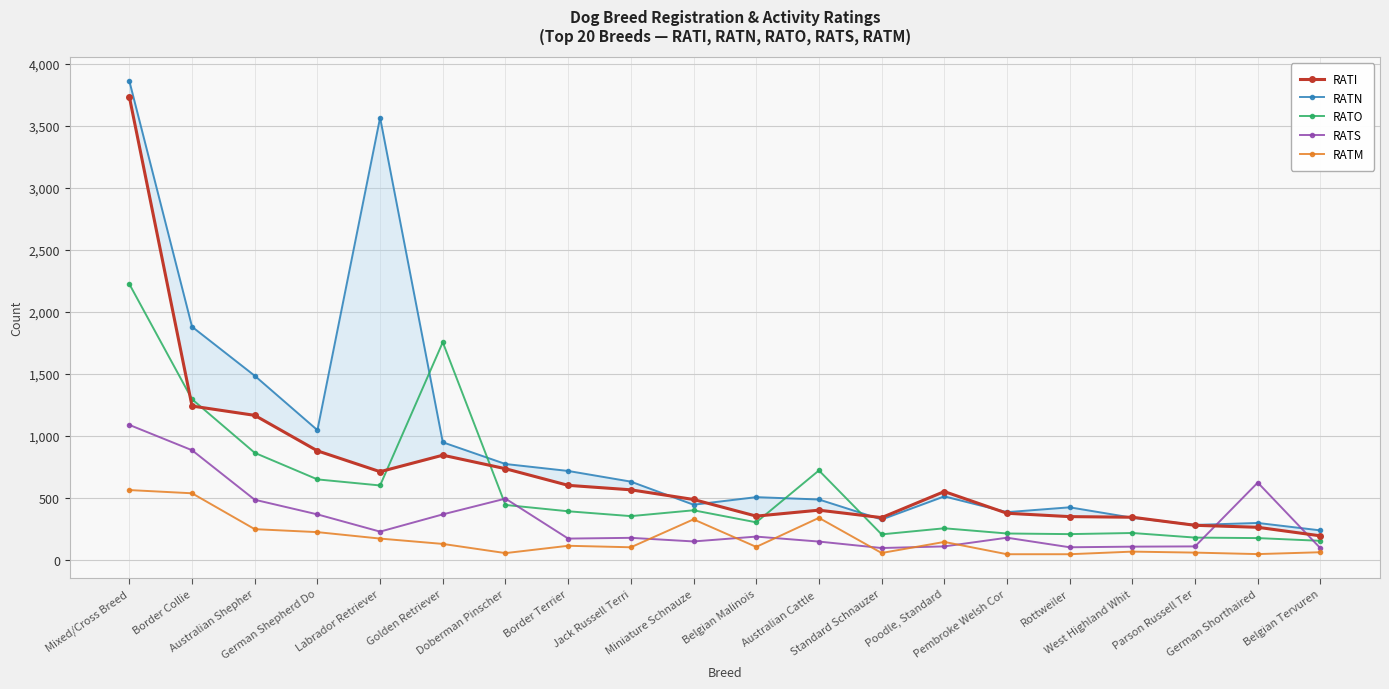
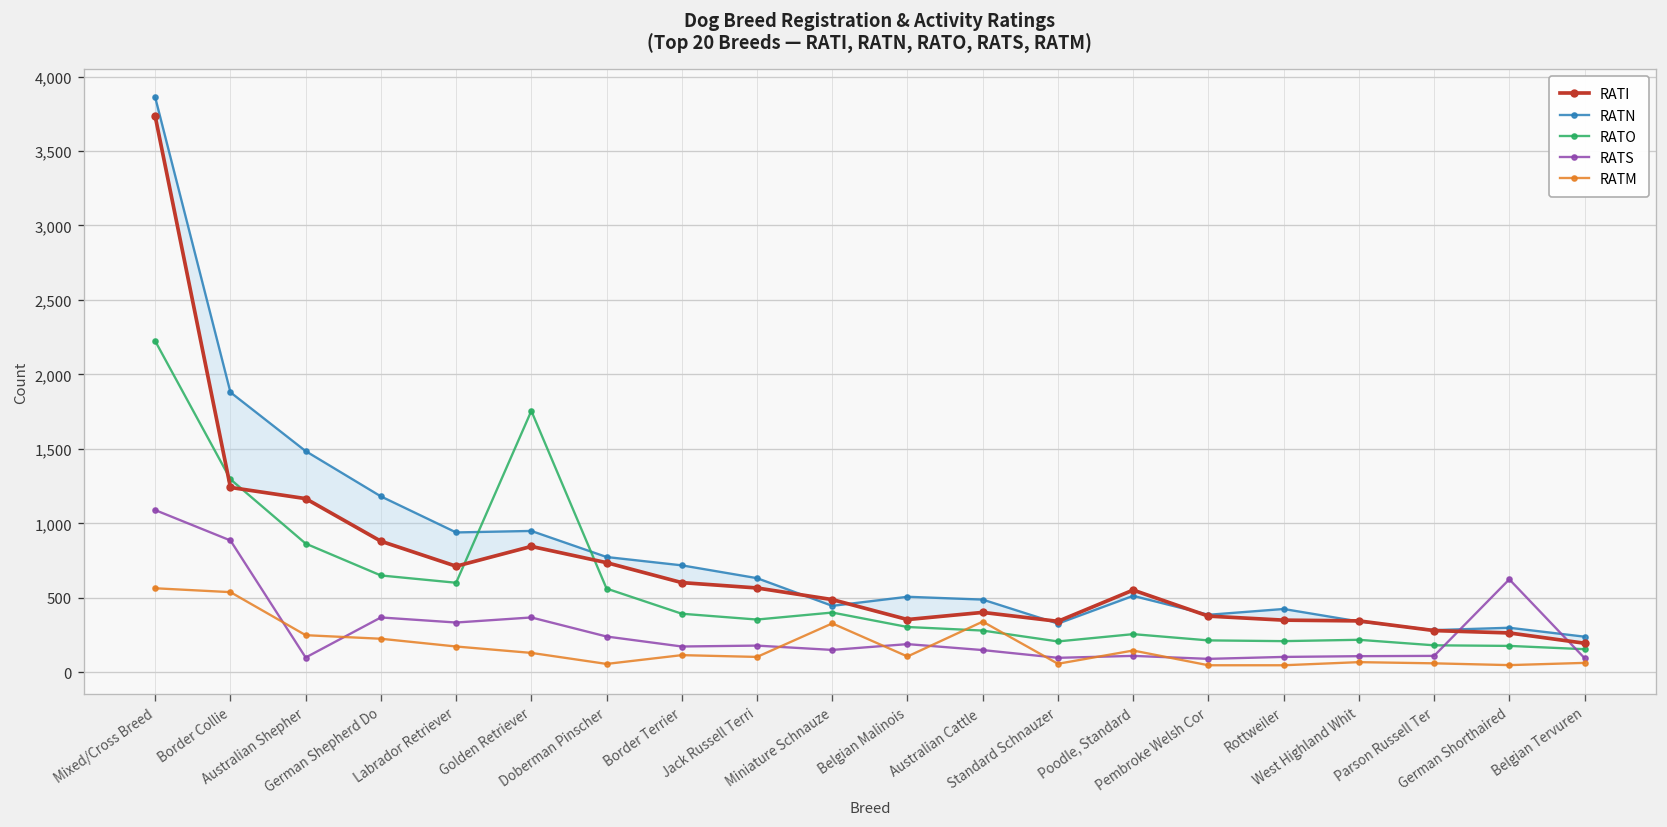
RATS, Australian Shepher: 490 -> 100
RATN, German Shepherd Do: 1,050 -> 1,180
RATN, Labrador Retriever: 3,570 -> 940
RATS, Labrador Retriever: 230 -> 330
RATO, Doberman Pinscher: 440 -> 560
RATS, Doberman Pinscher: 500 -> 240
RATO, Australian Cattle: 720 -> 280
RATS, Pembroke Welsh Cor: 180 -> 90
